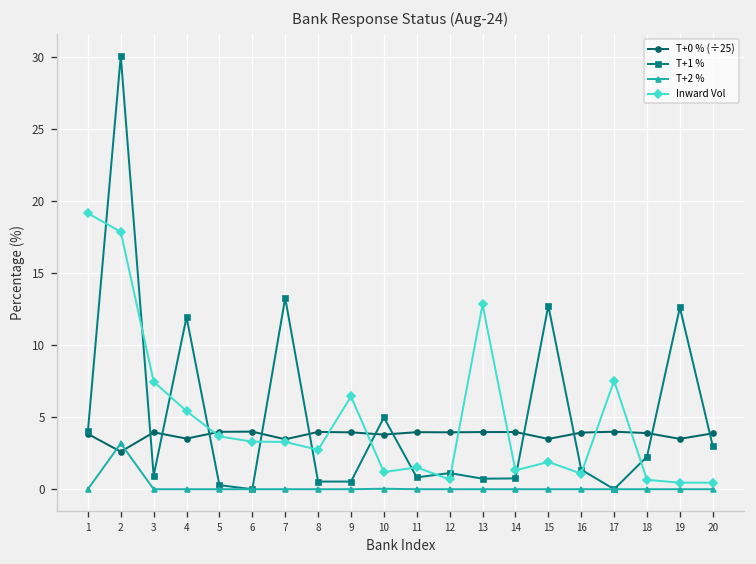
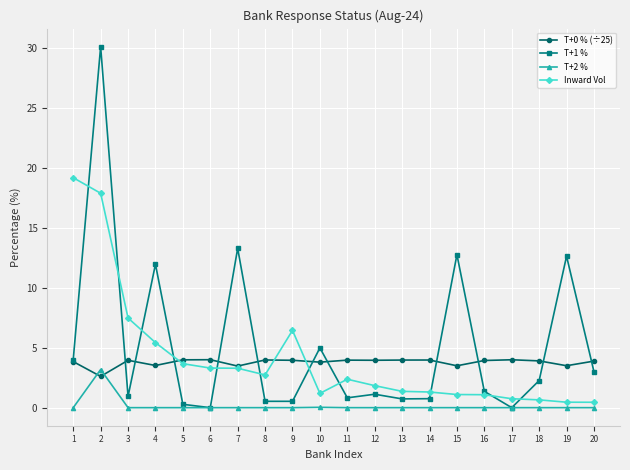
Inward Vol, 11: 1.5 -> 2.4
Inward Vol, 12: 0.7 -> 1.8
Inward Vol, 13: 12.8 -> 1.4
Inward Vol, 15: 1.9 -> 1.1
Inward Vol, 17: 7.5 -> 0.7
